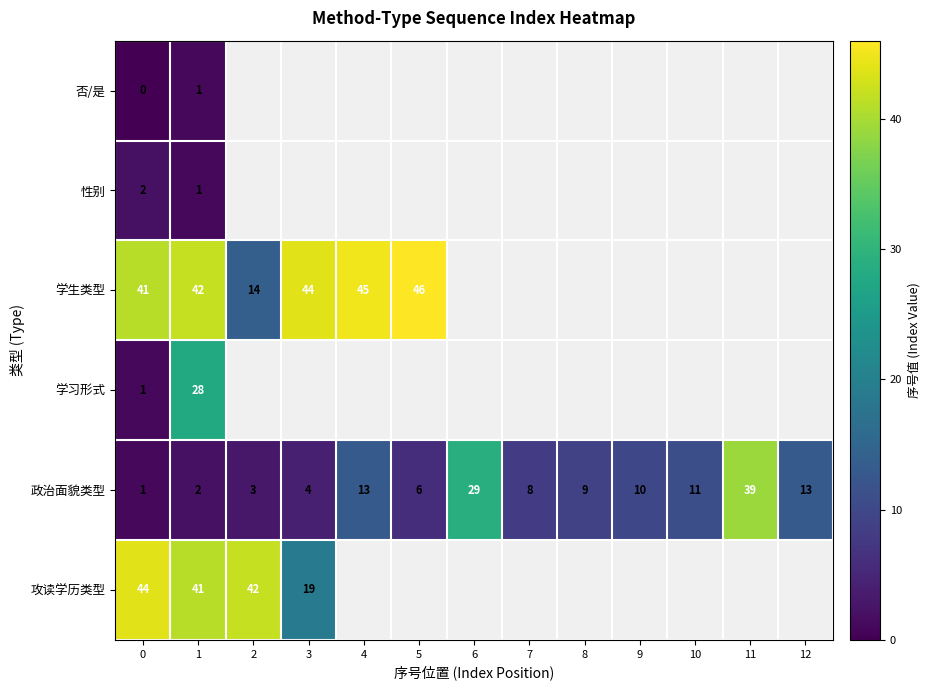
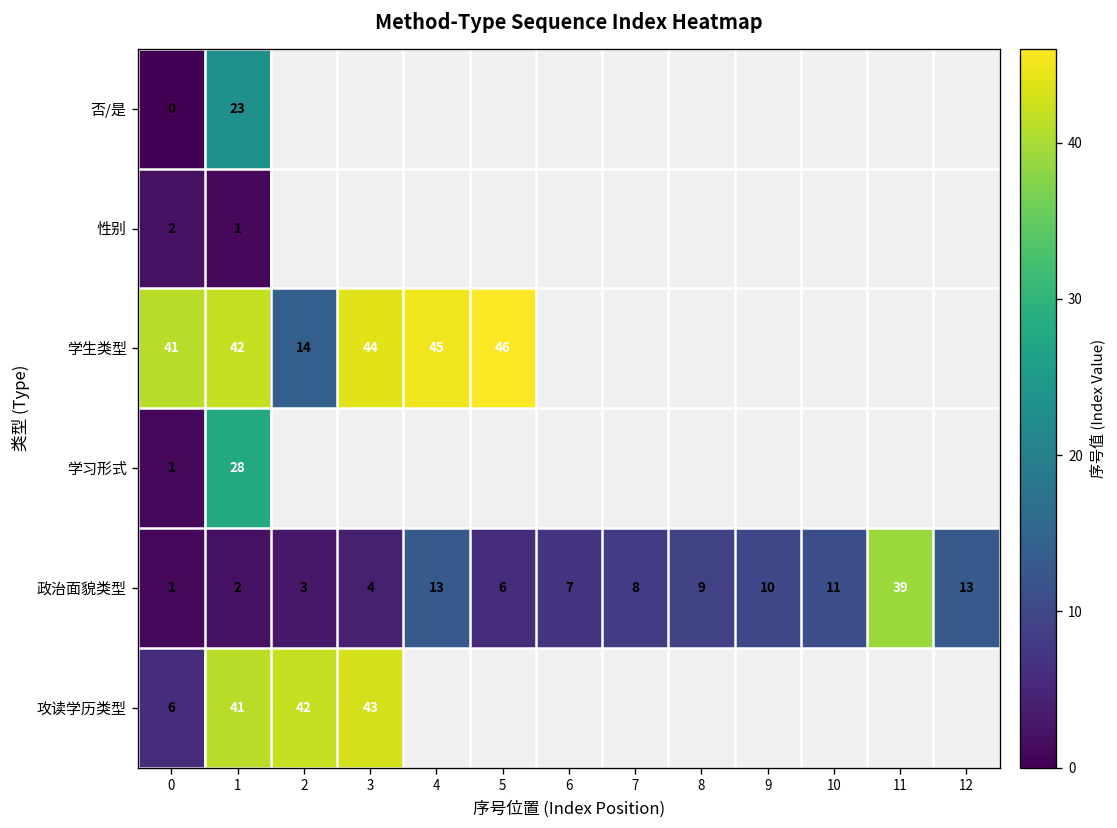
否/是, 1: 1 -> 23
政治面貌类型, 6: 29 -> 7
攻读学历类型, 0: 44 -> 6
攻读学历类型, 3: 19 -> 43
